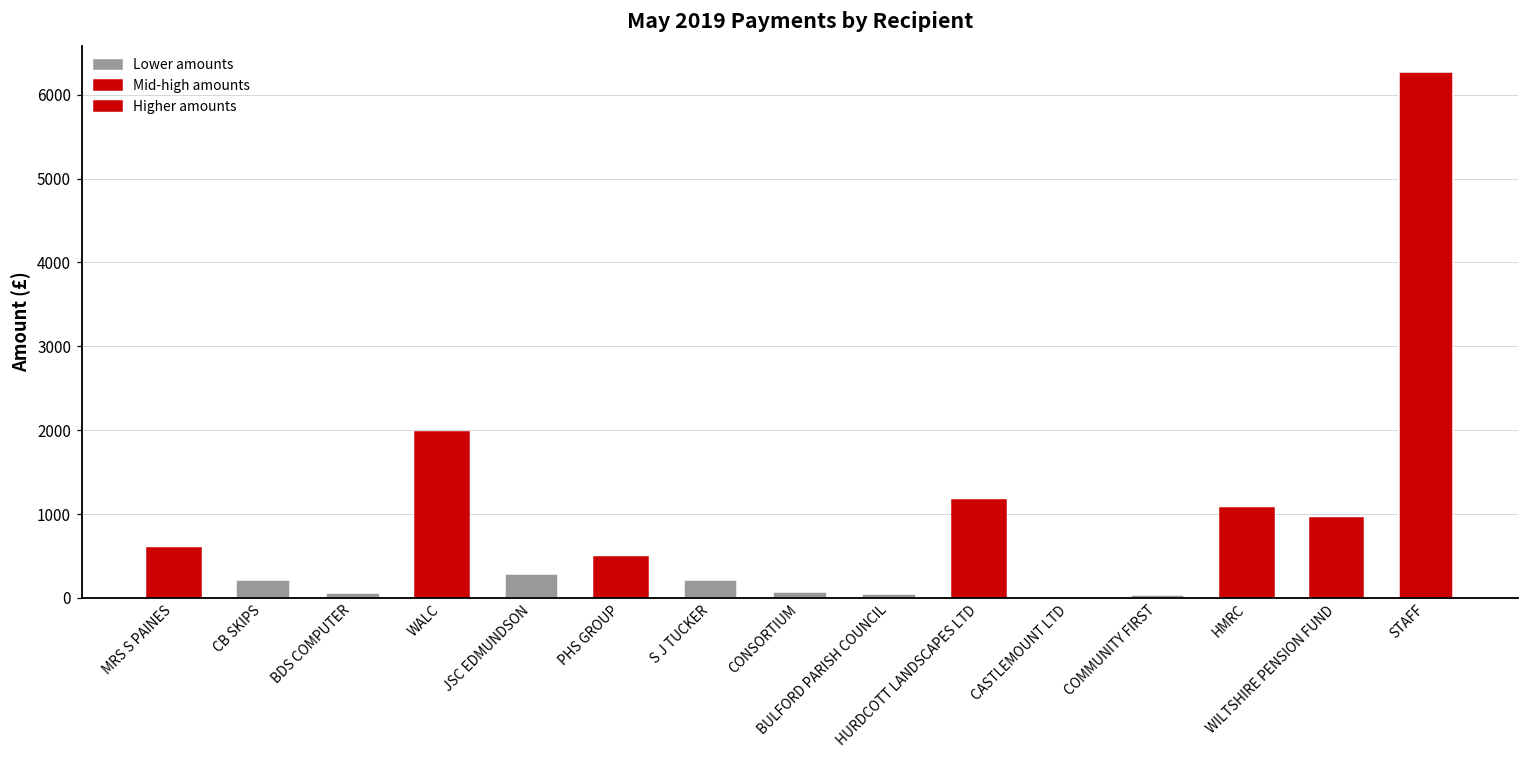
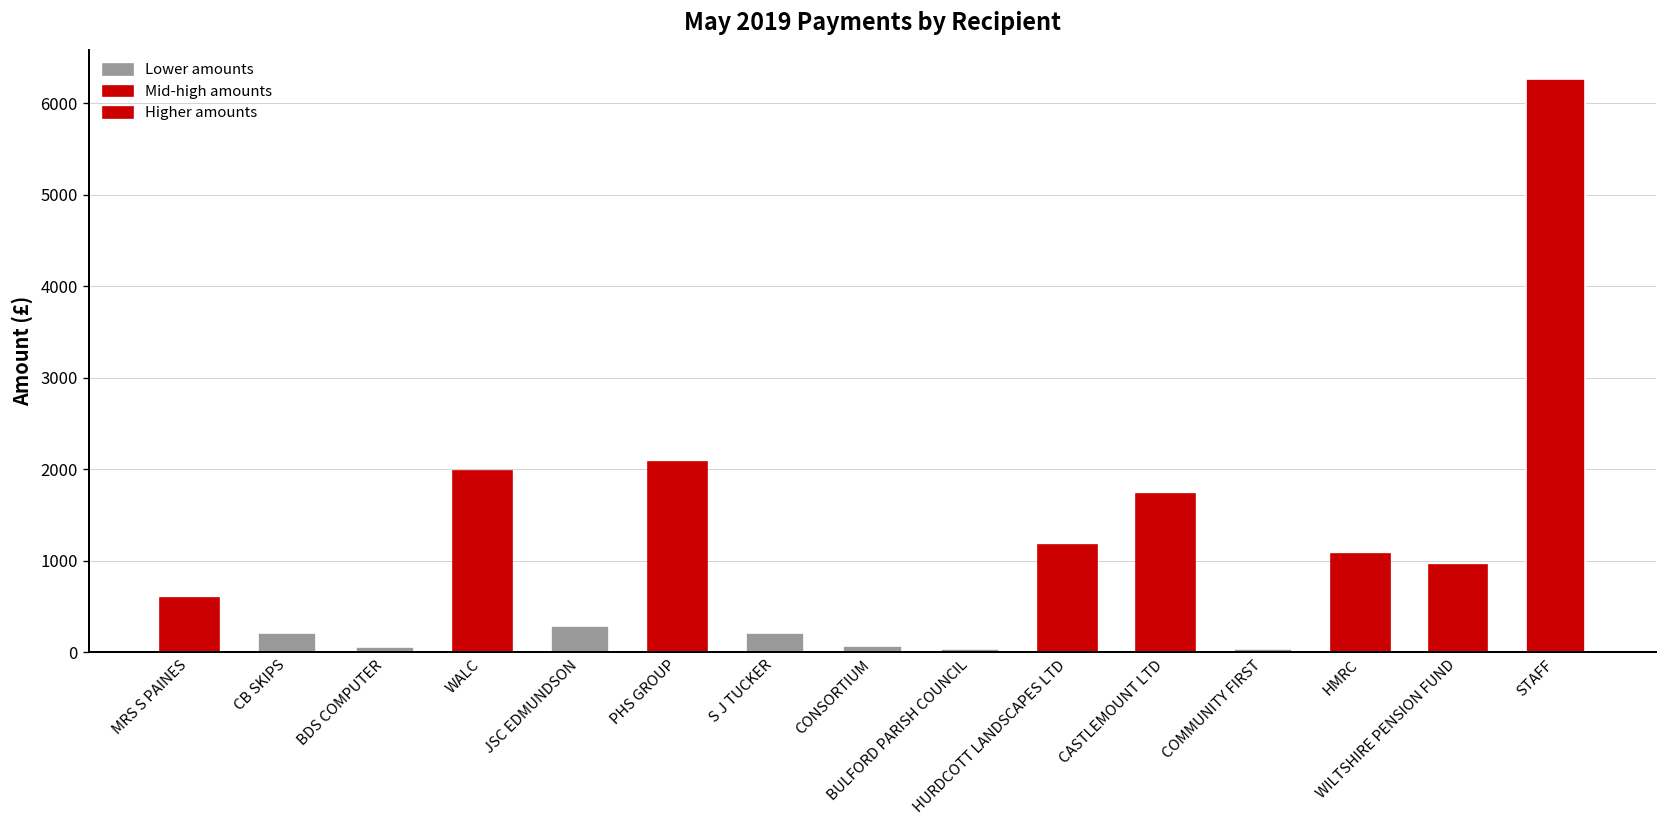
PHS GROUP: 500 -> 2100
CASTLEMOUNT LTD: 0 -> 1700
